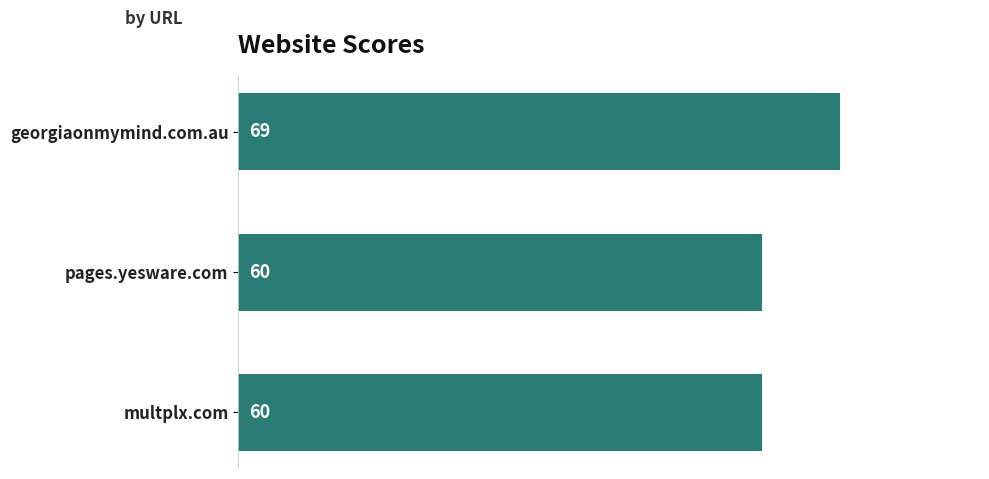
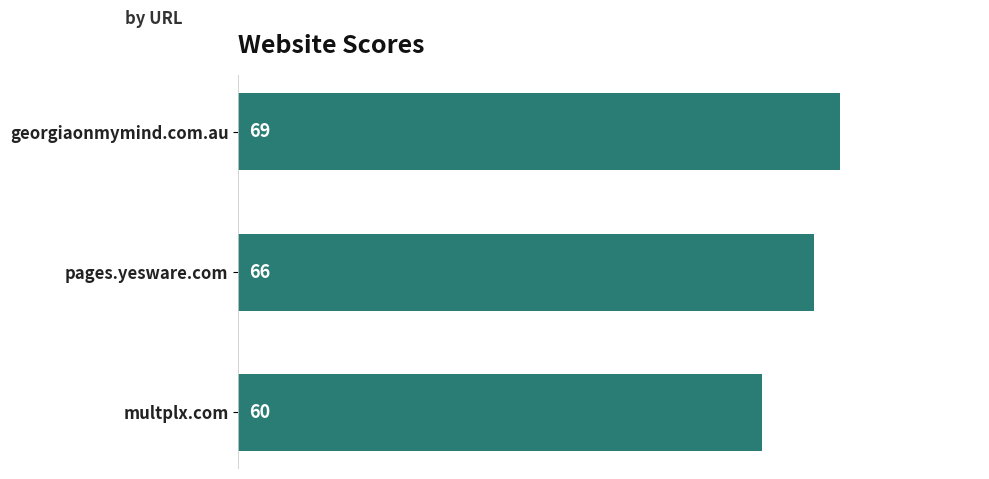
pages.yesware.com: 60 -> 66
